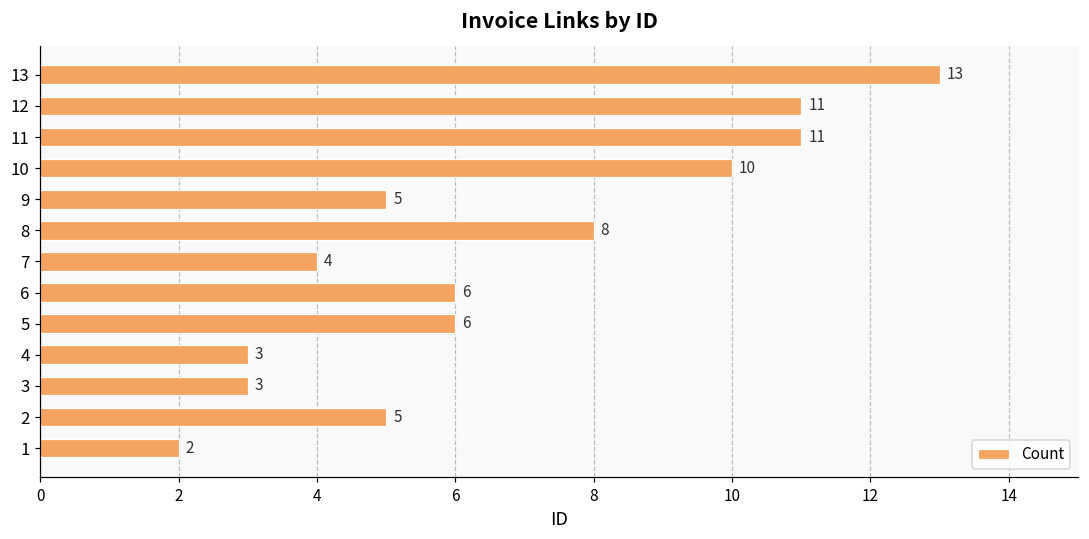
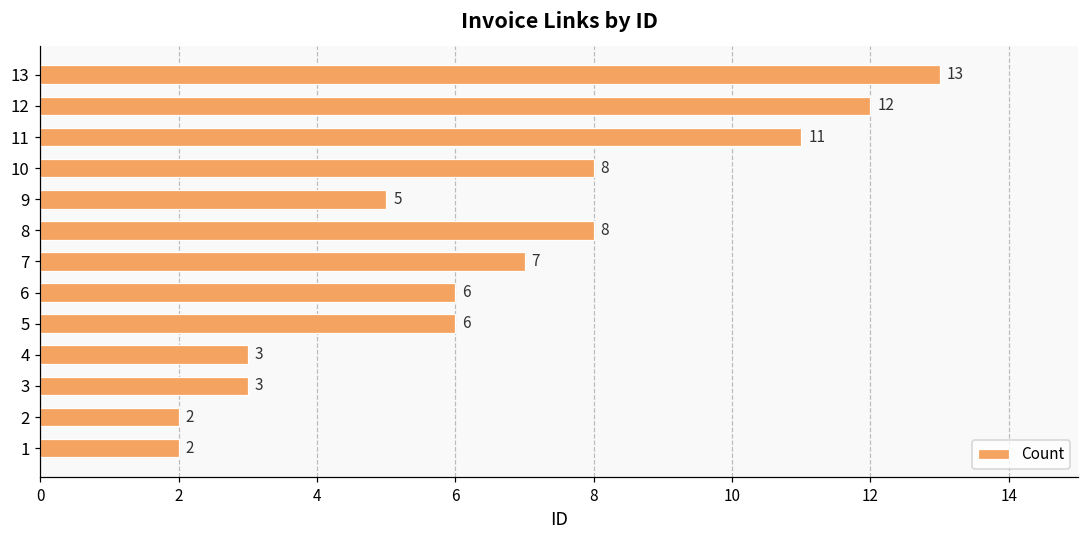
12: 11 -> 12
10: 10 -> 8
7: 4 -> 7
2: 5 -> 2
